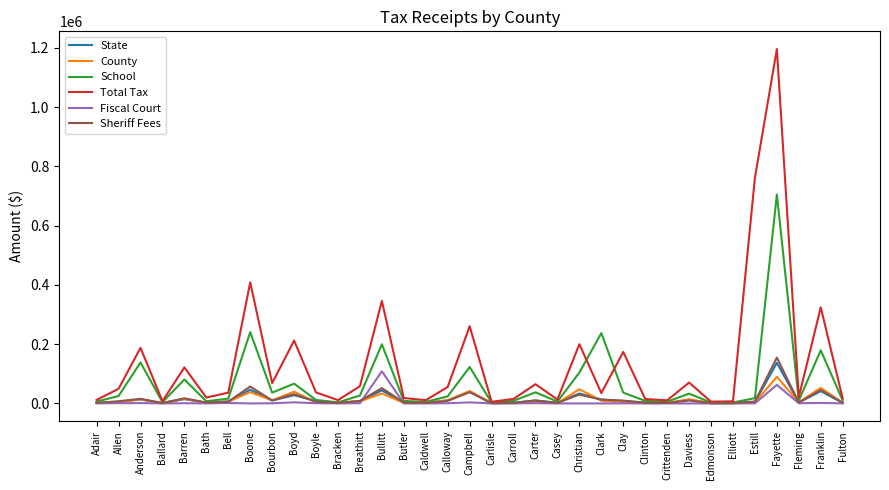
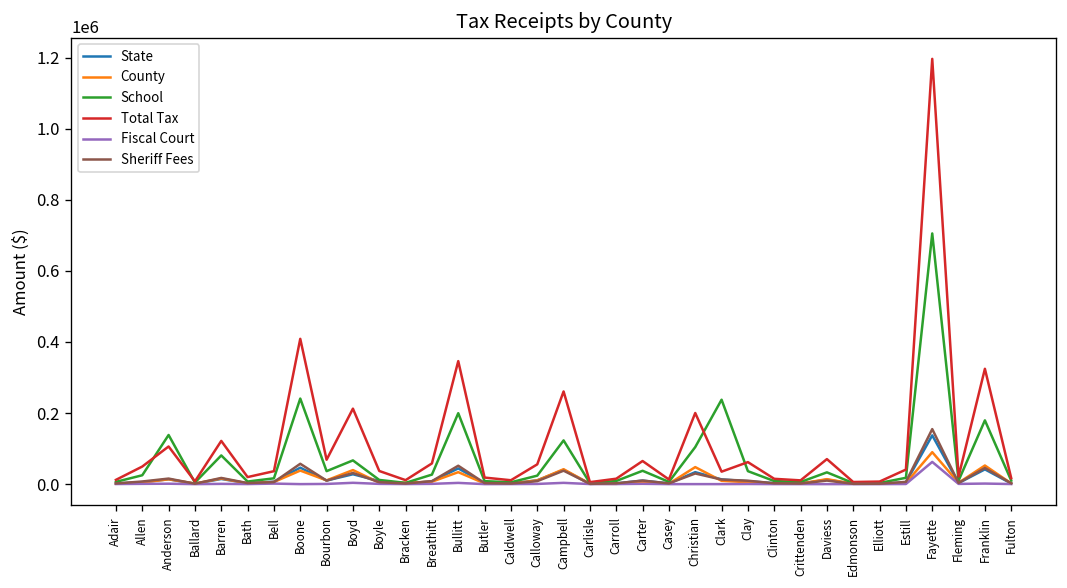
Total Tax, Anderson: 190000 -> 110000
Fiscal Court, Bullitt: 110000 -> 0
Total Tax, Clay: 170000 -> 60000
Total Tax, Estill: 760000 -> 40000
